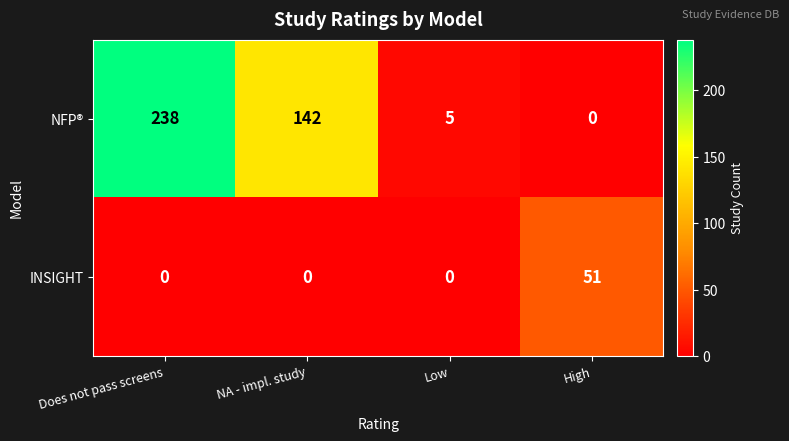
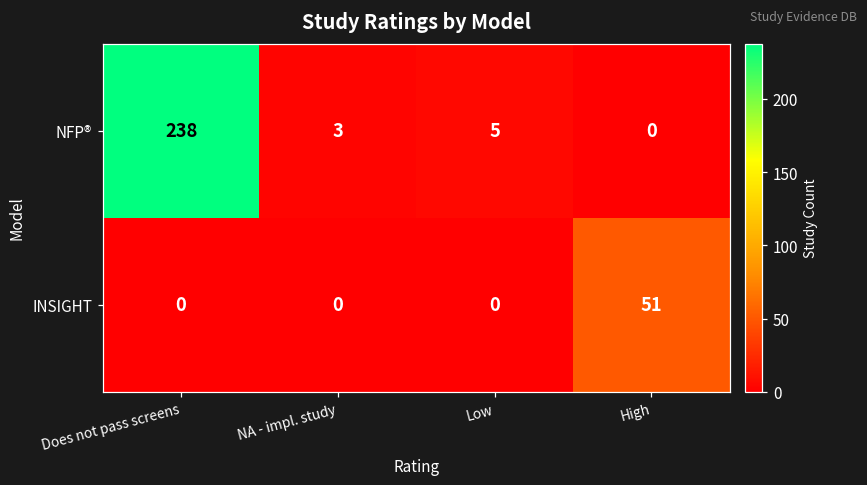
NFP®, NA - impl. study: 142 -> 3
